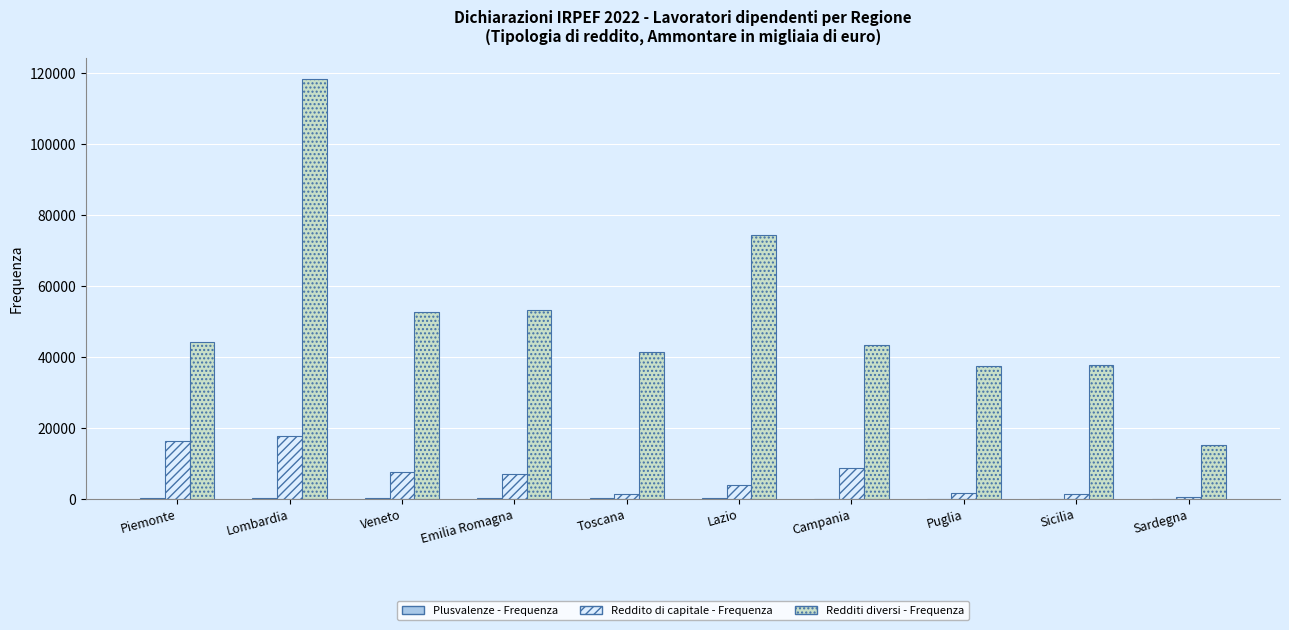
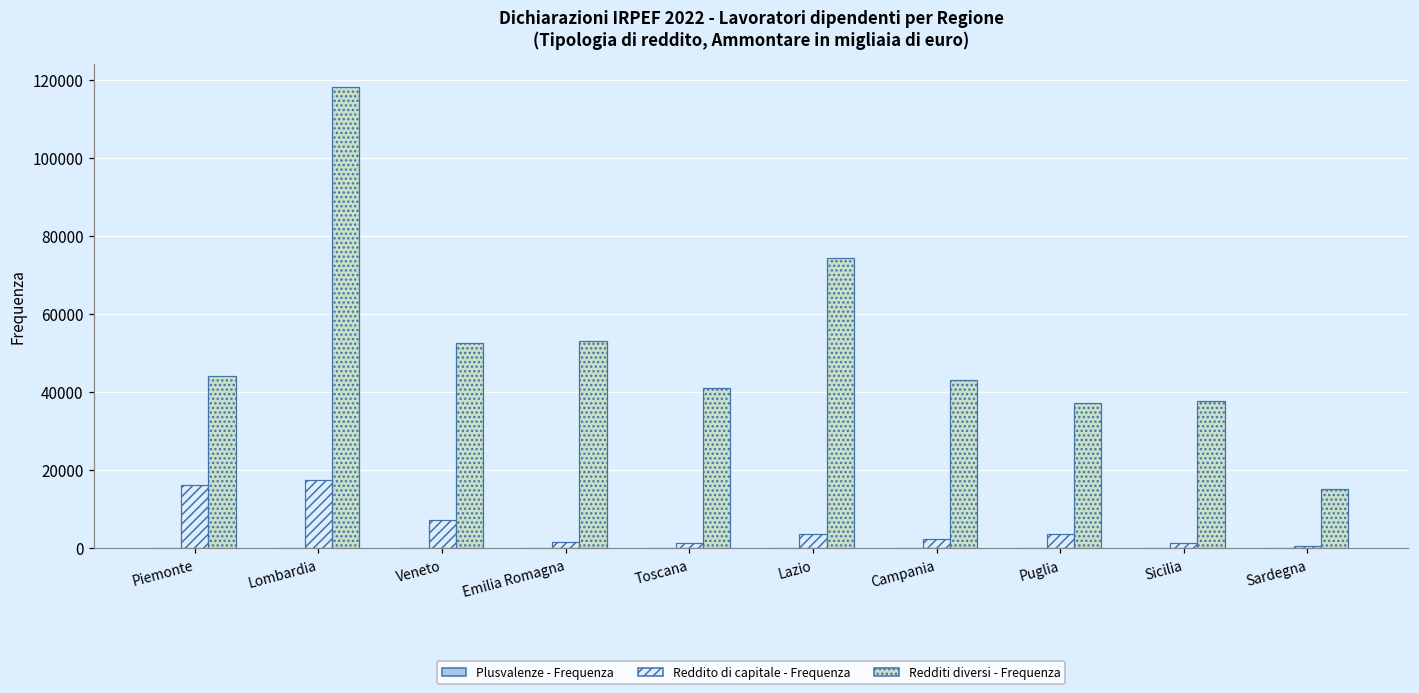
Reddito di capitale - Frequenza, Emilia Romagna: 7000 -> 2000
Reddito di capitale - Frequenza, Campania: 9000 -> 2000
Reddito di capitale - Frequenza, Puglia: 2000 -> 4000
